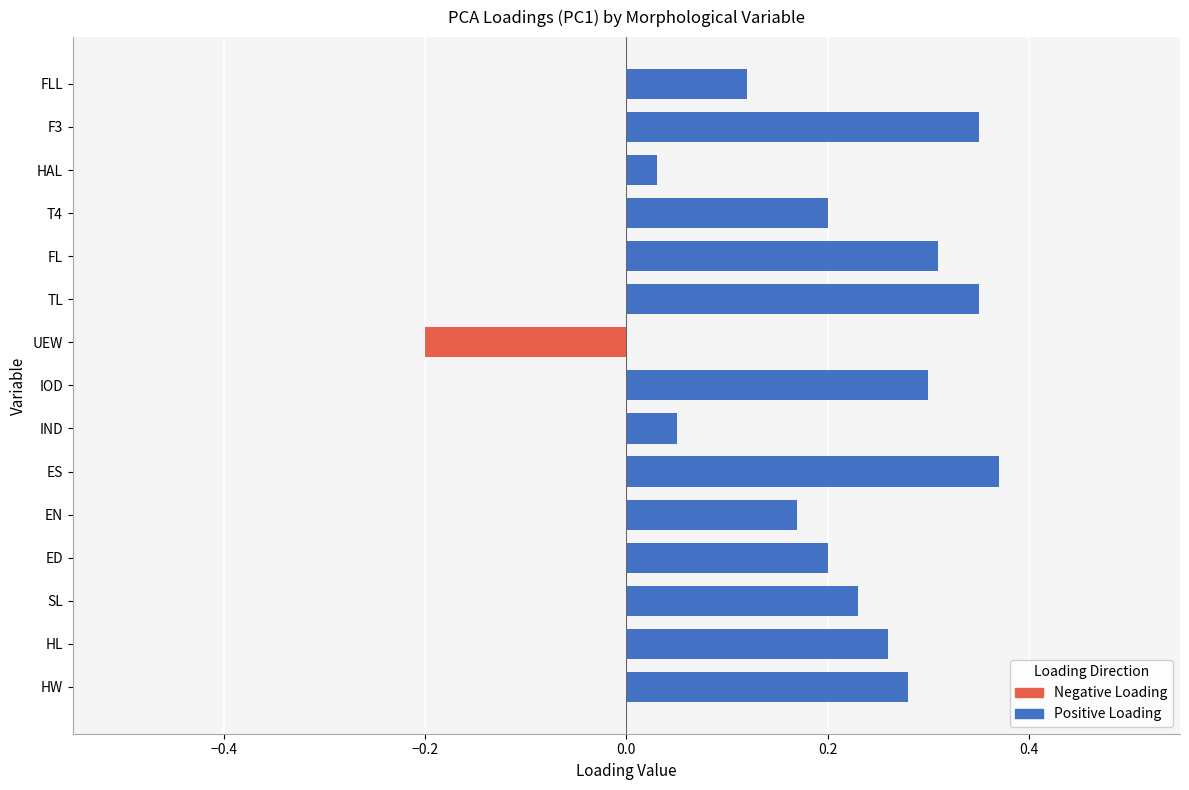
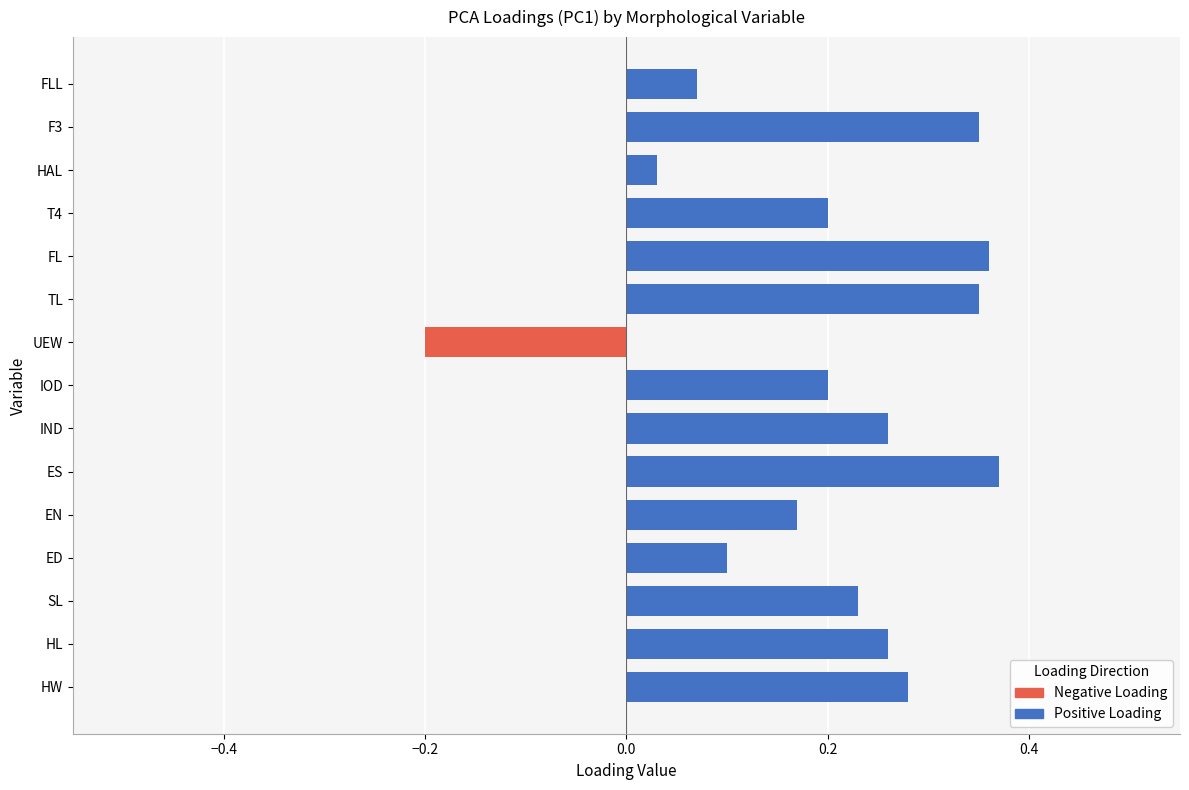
FLL: 0.12 -> 0.07
FL: 0.31 -> 0.36
IOD: 0.3 -> 0.2
IND: 0.05 -> 0.26
ED: 0.2 -> 0.1
